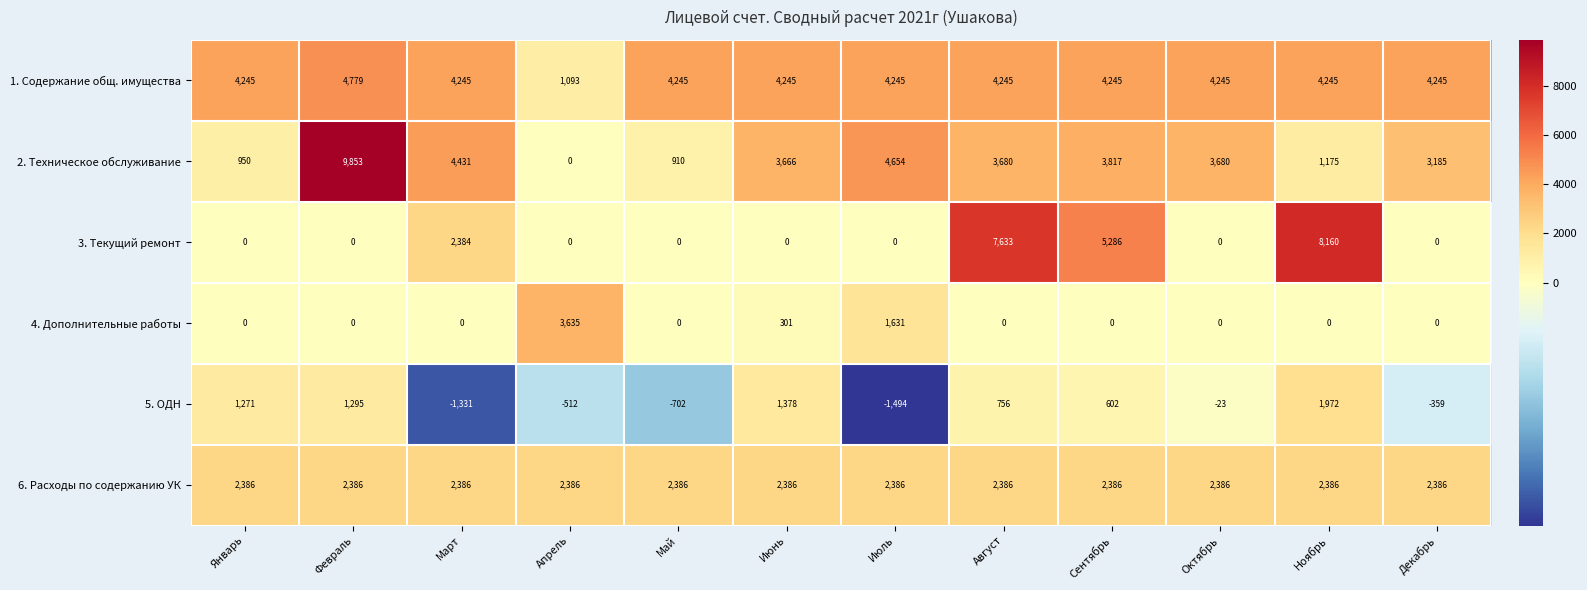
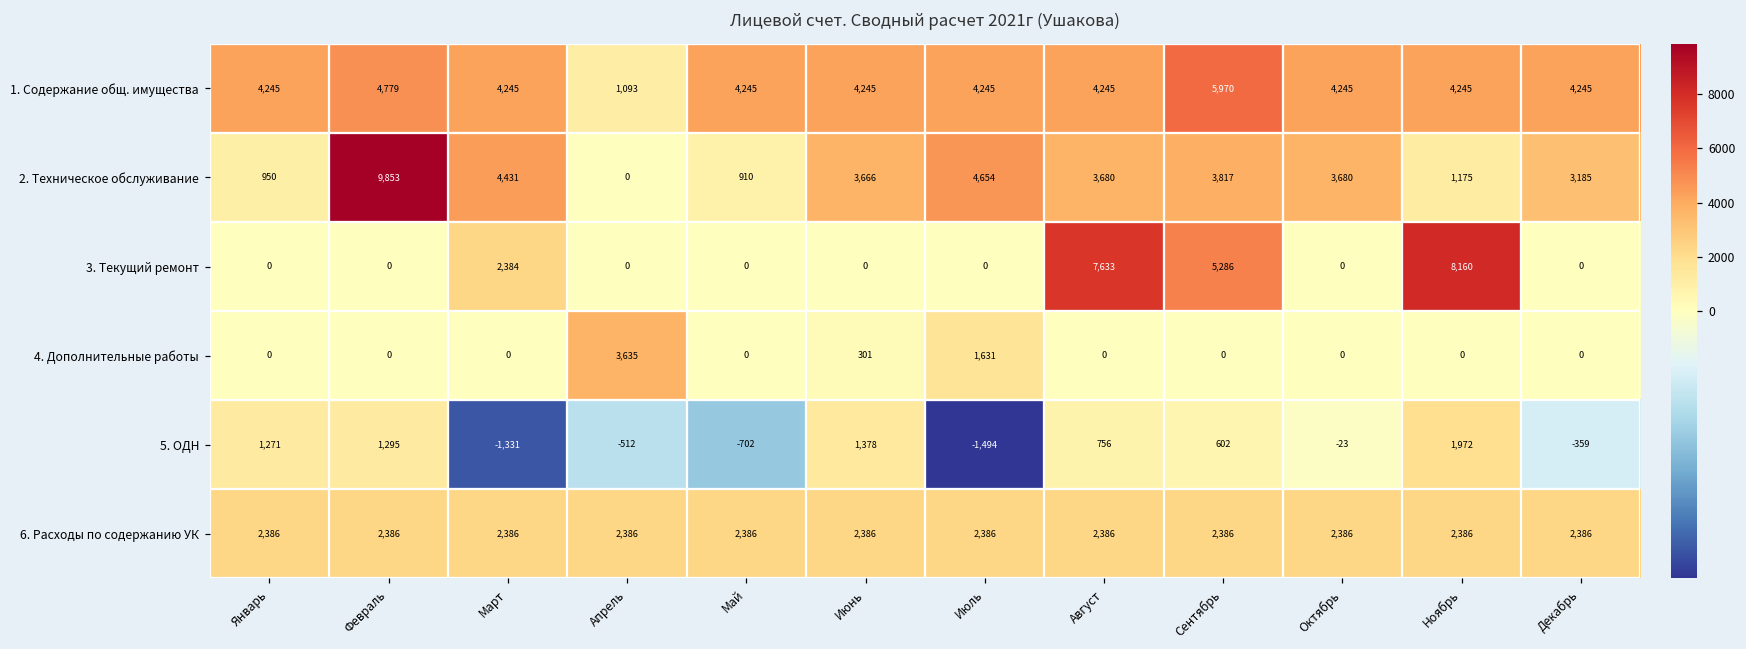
1. Содержание общ. имущества, Сентябрь: 4,245 -> 5,970
